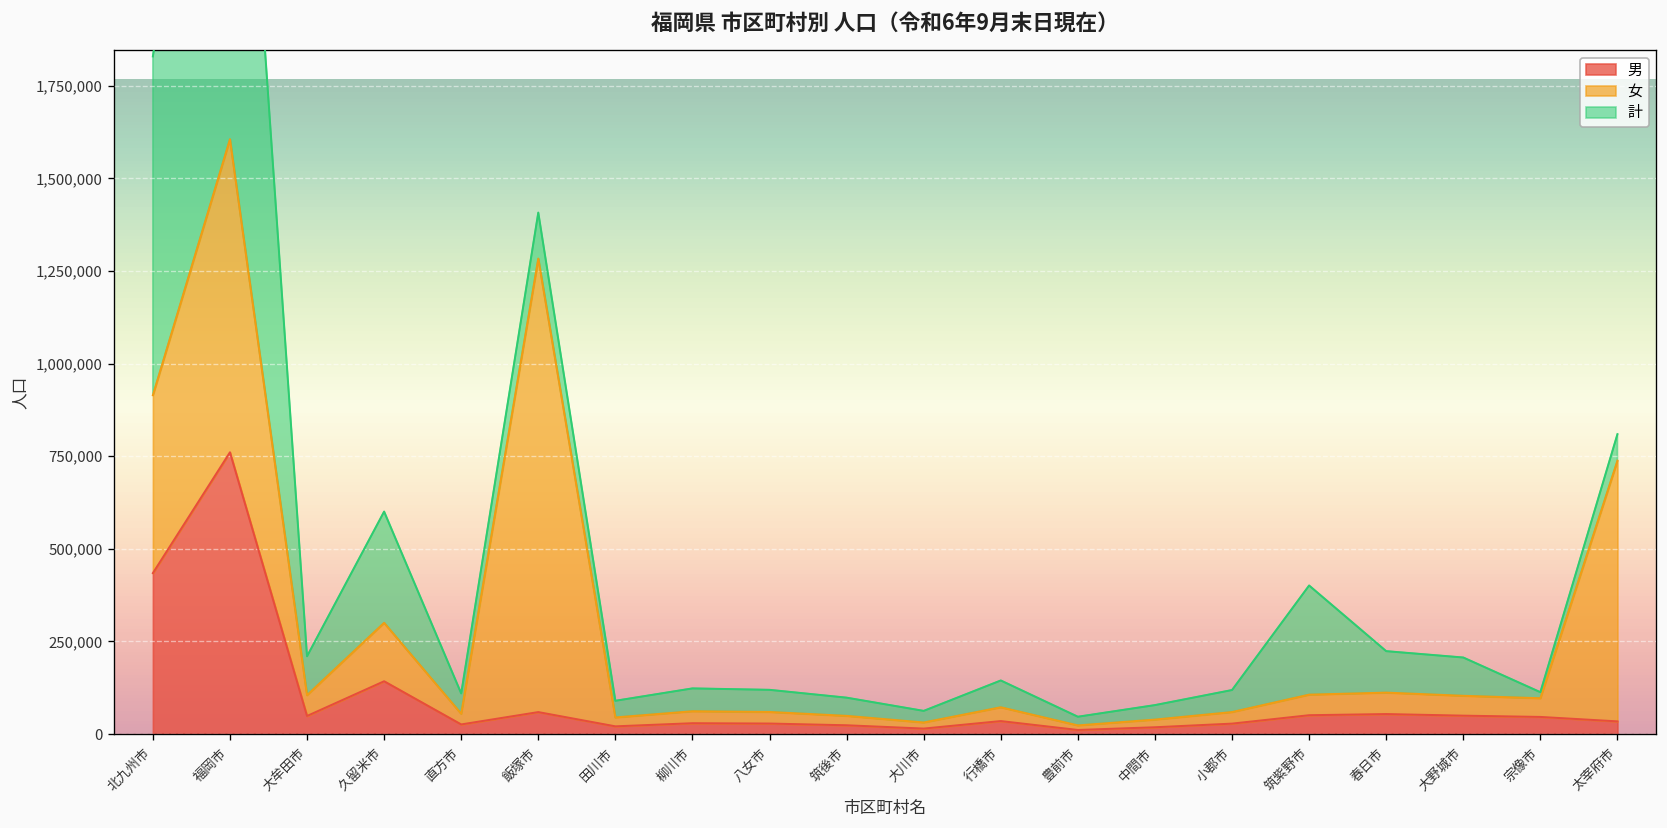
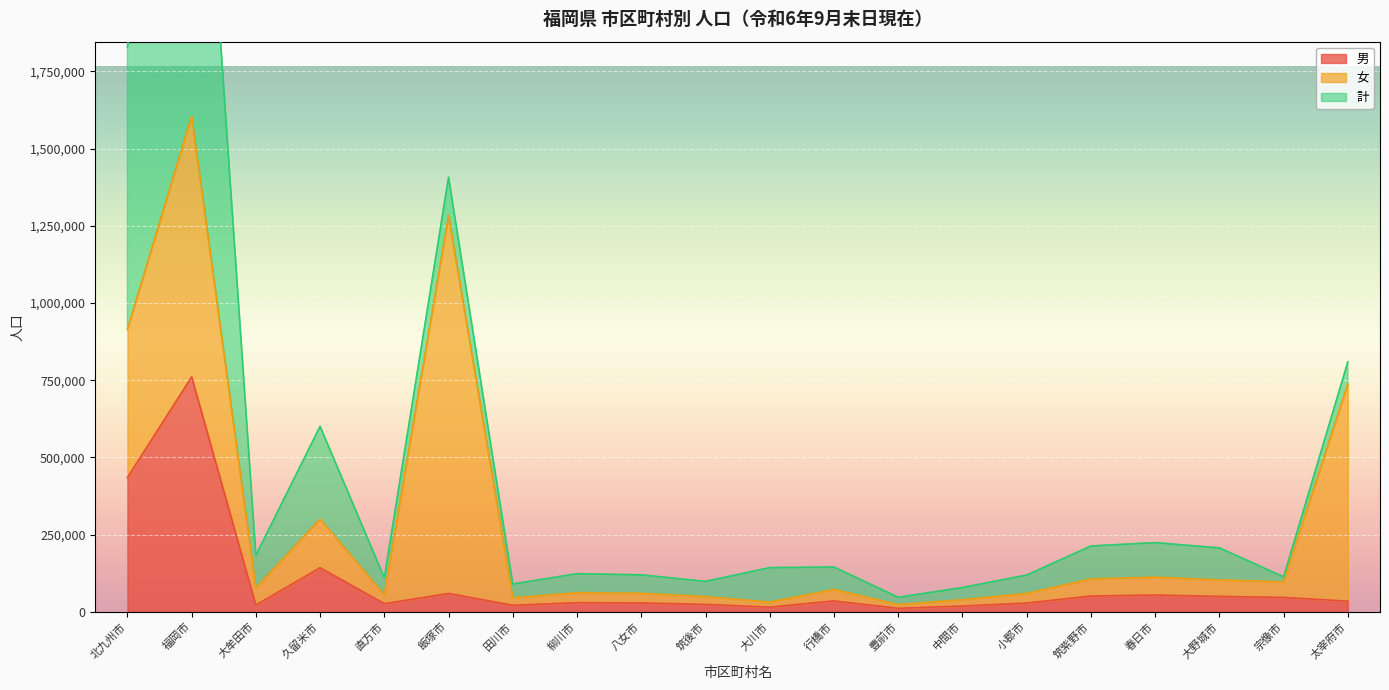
男, 大牟田市: 50,000 -> 20,000
計, 大川市: 30,000 -> 110,000
計, 筑紫野市: 290,000 -> 110,000
